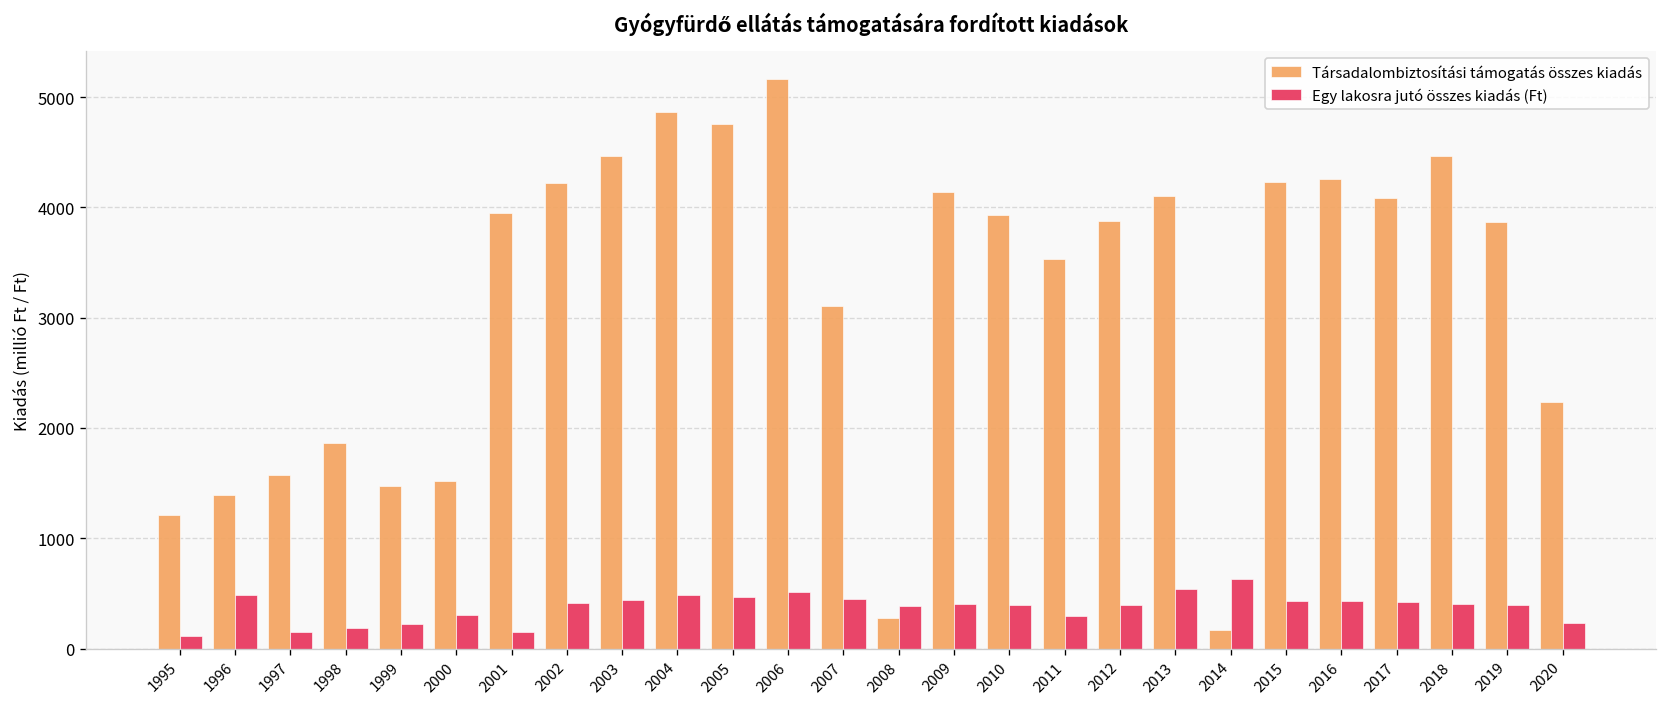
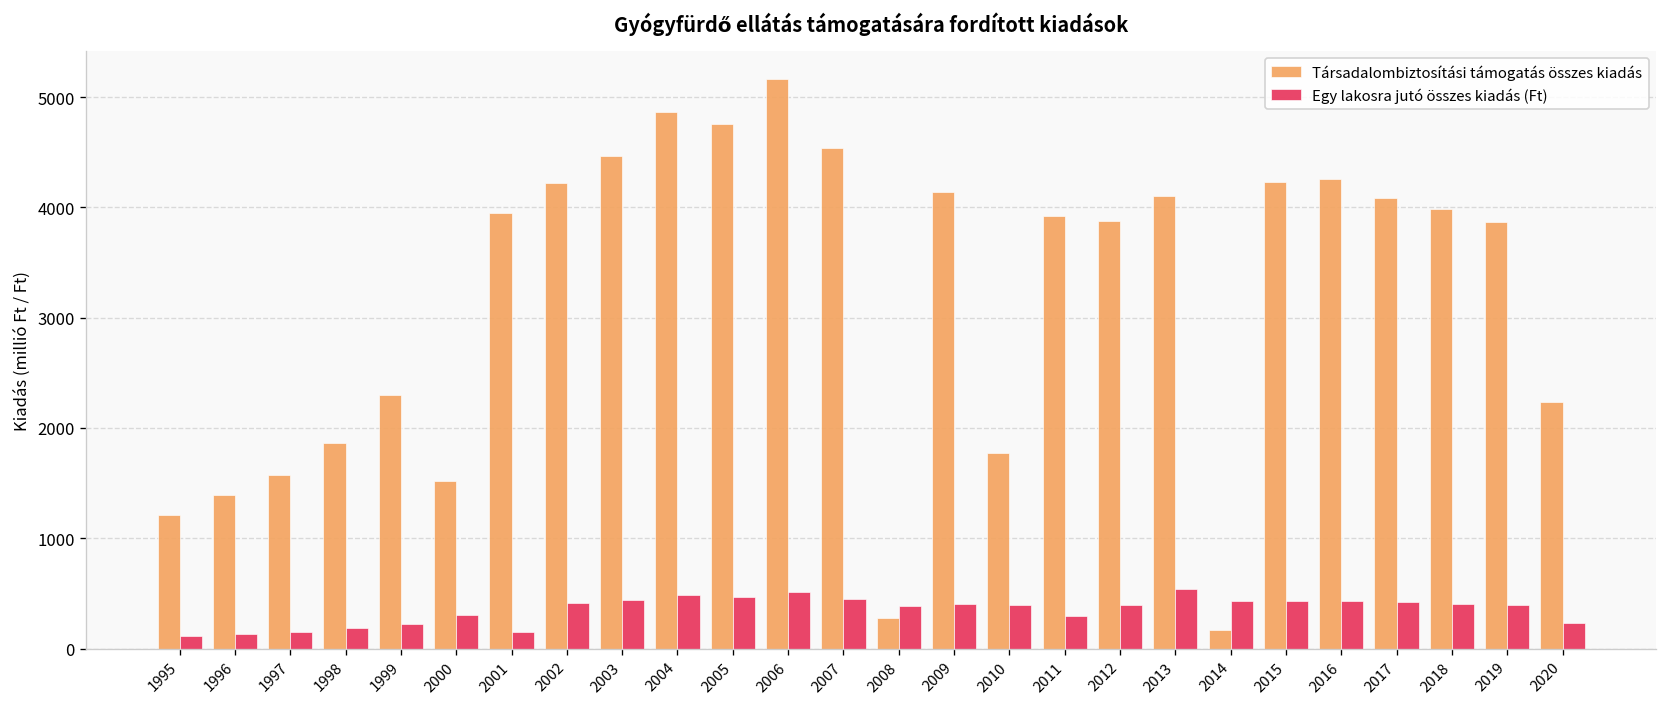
Egy lakosra jutó összes kiadás (Ft), 1996: 500 -> 100
Társadalombiztosítási támogatás összes kiadás, 1999: 1500 -> 2300
Társadalombiztosítási támogatás összes kiadás, 2007: 3100 -> 4500
Társadalombiztosítási támogatás összes kiadás, 2010: 3900 -> 1800
Társadalombiztosítási támogatás összes kiadás, 2011: 3500 -> 3900
Egy lakosra jutó összes kiadás (Ft), 2014: 600 -> 400
Társadalombiztosítási támogatás összes kiadás, 2018: 4500 -> 4000
